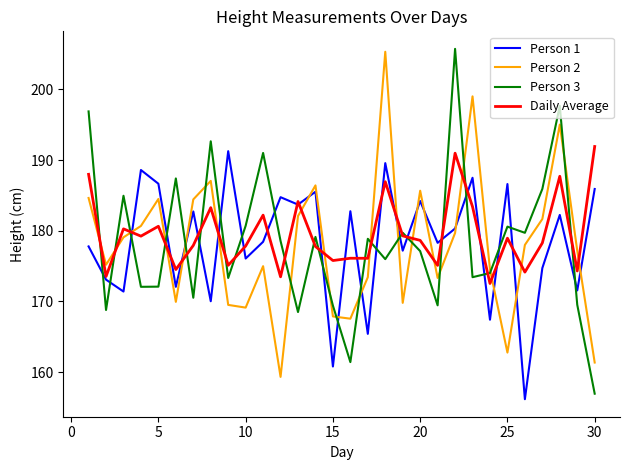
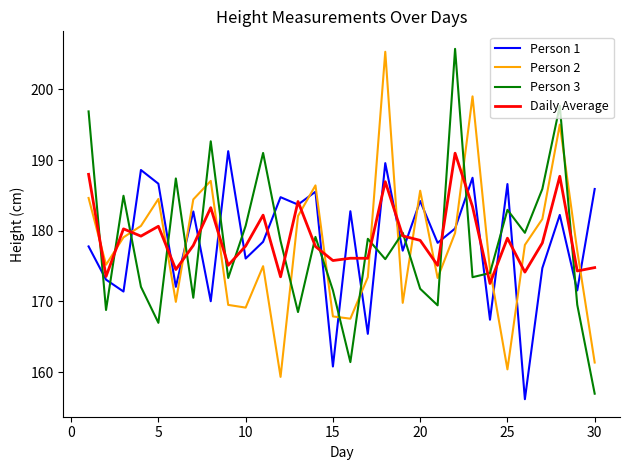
Person 3, 5: 172 -> 167
Person 3, 15: 169 -> 172
Person 3, 20: 177 -> 172
Person 2, 25: 163 -> 160
Person 3, 25: 181 -> 183
Daily Average, 30: 192 -> 175
